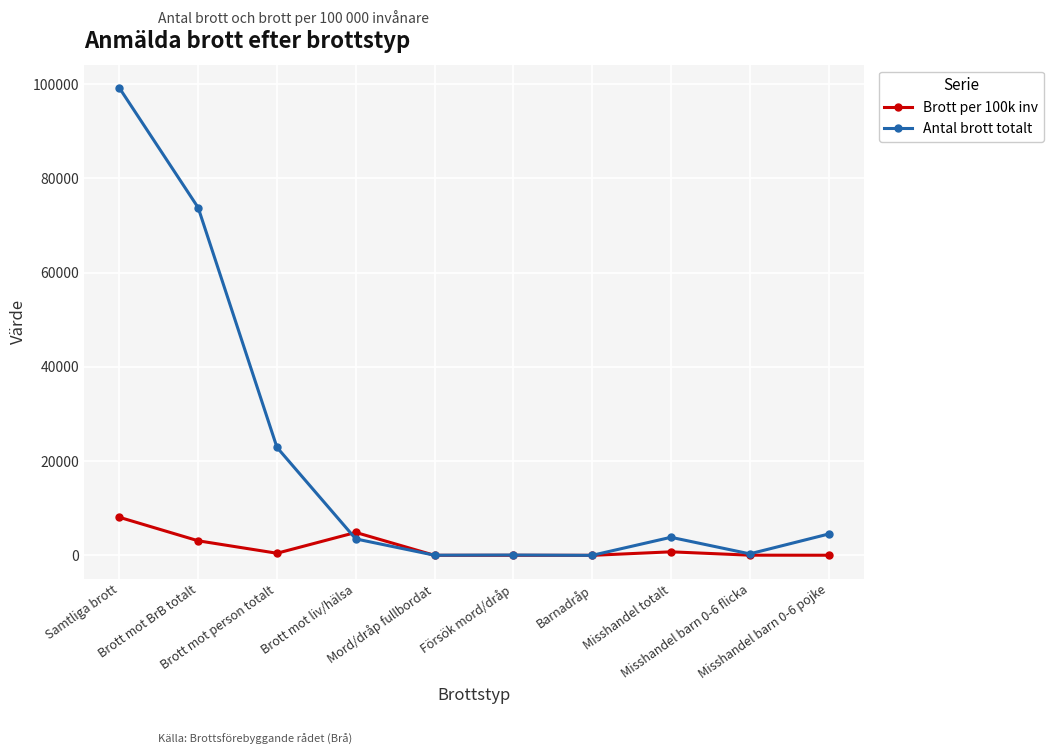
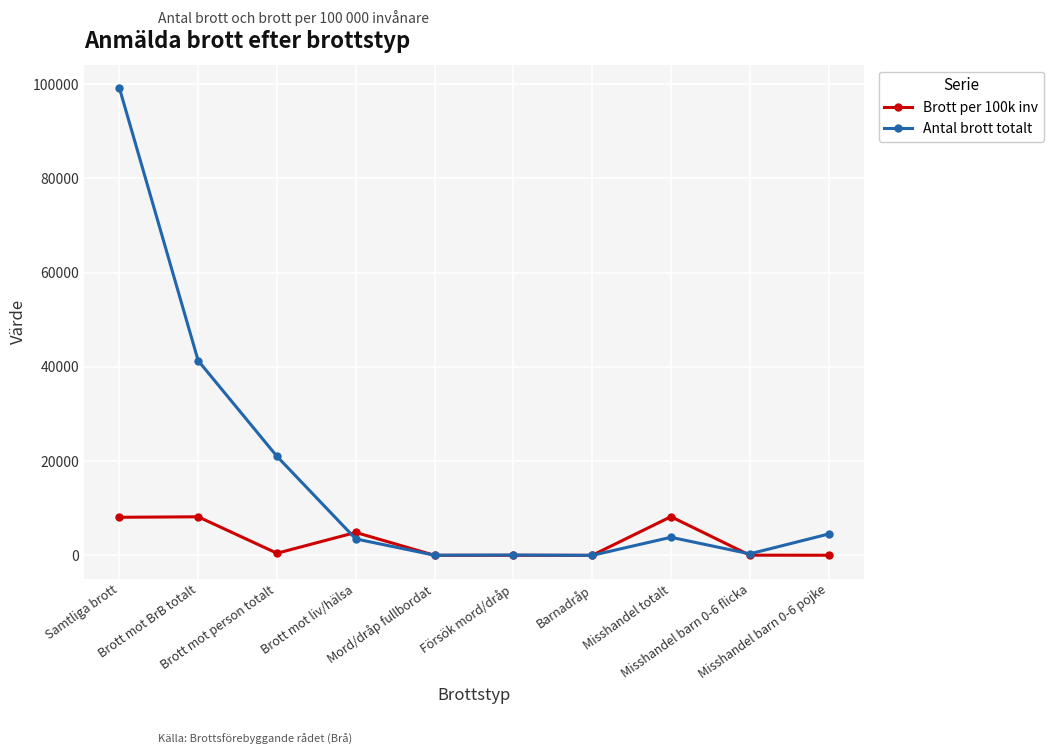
Brott per 100k inv, Brott mot BrB totalt: 3000 -> 8000
Antal brott totalt, Brott mot BrB totalt: 74000 -> 41000
Antal brott totalt, Brott mot person totalt: 23000 -> 21000
Brott per 100k inv, Misshandel totalt: 1000 -> 8000
